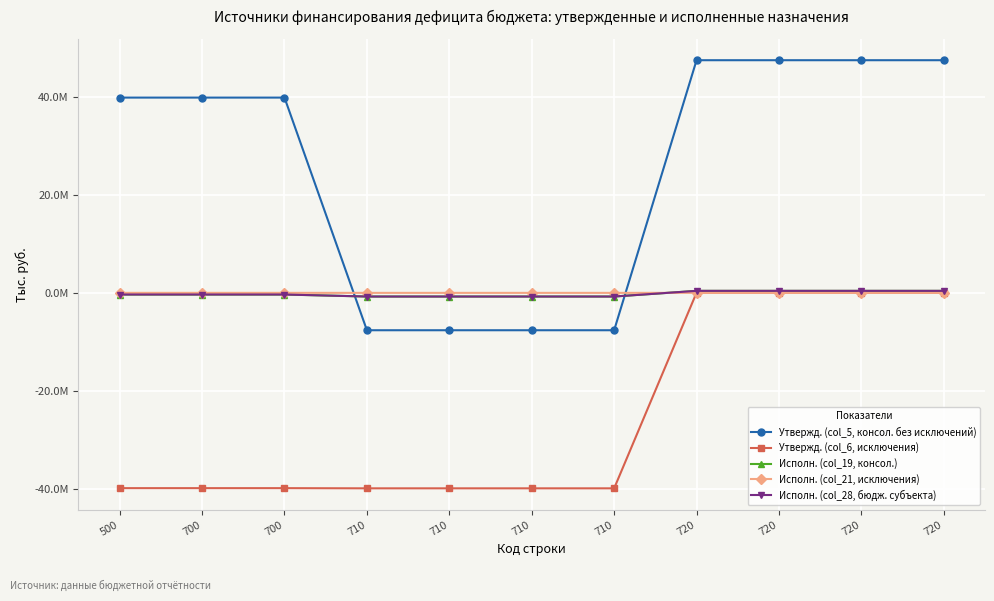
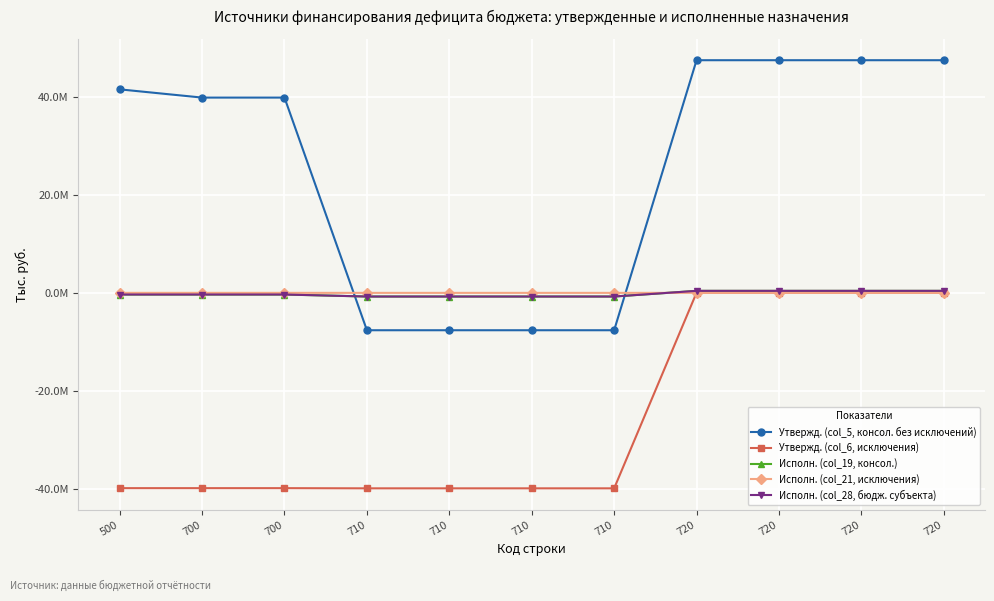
Утвержд. (col_5, консол. без исключений), 500: 40М -> 41М
